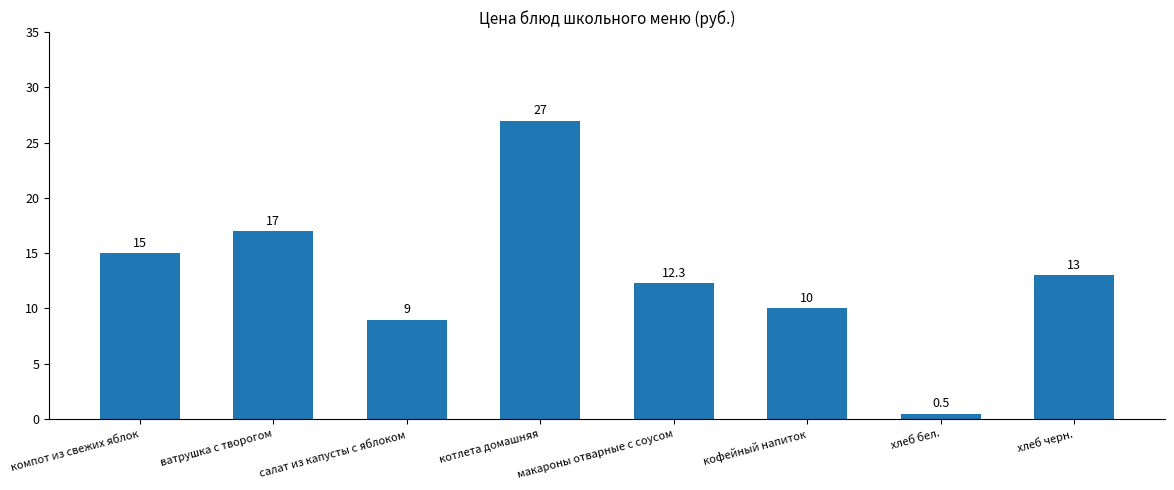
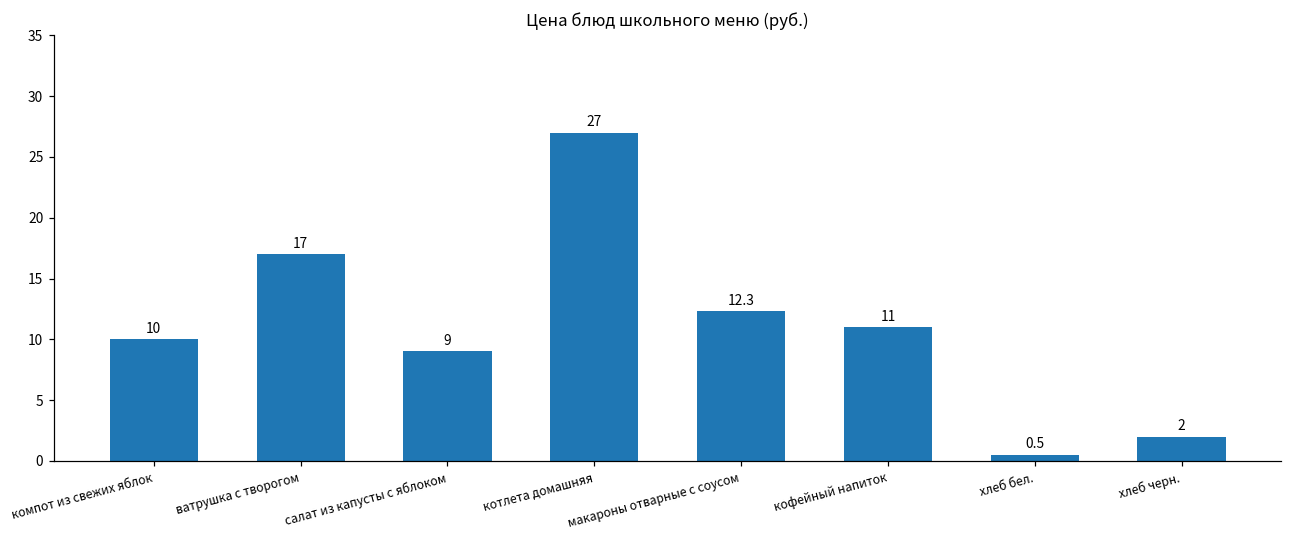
компот из свежих яблок: 15 -> 10
кофейный напиток: 10 -> 11
хлеб черн.: 13 -> 2
